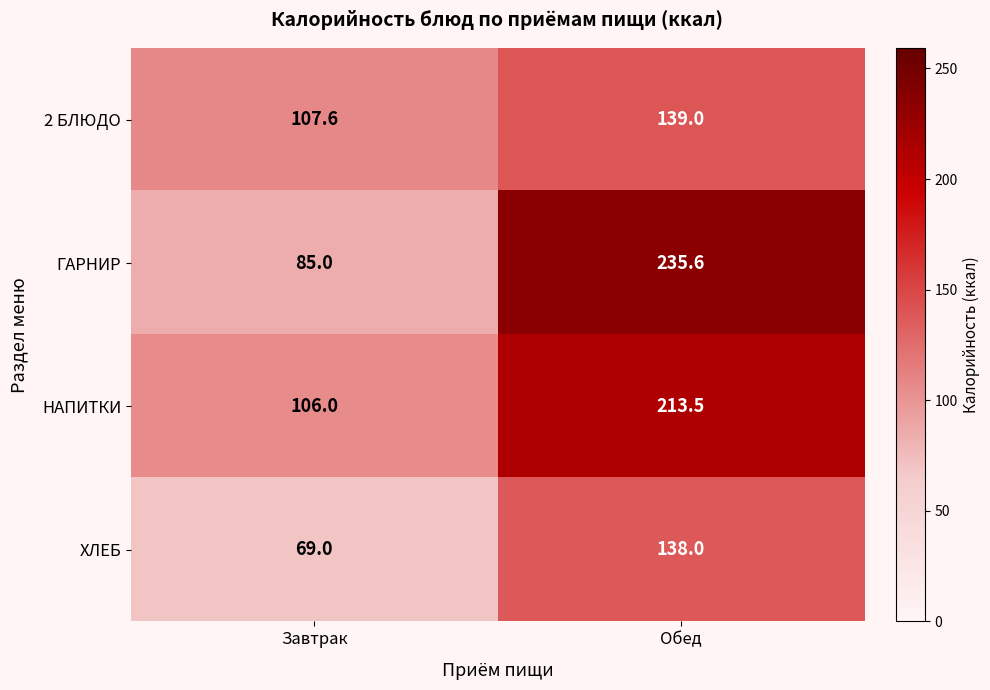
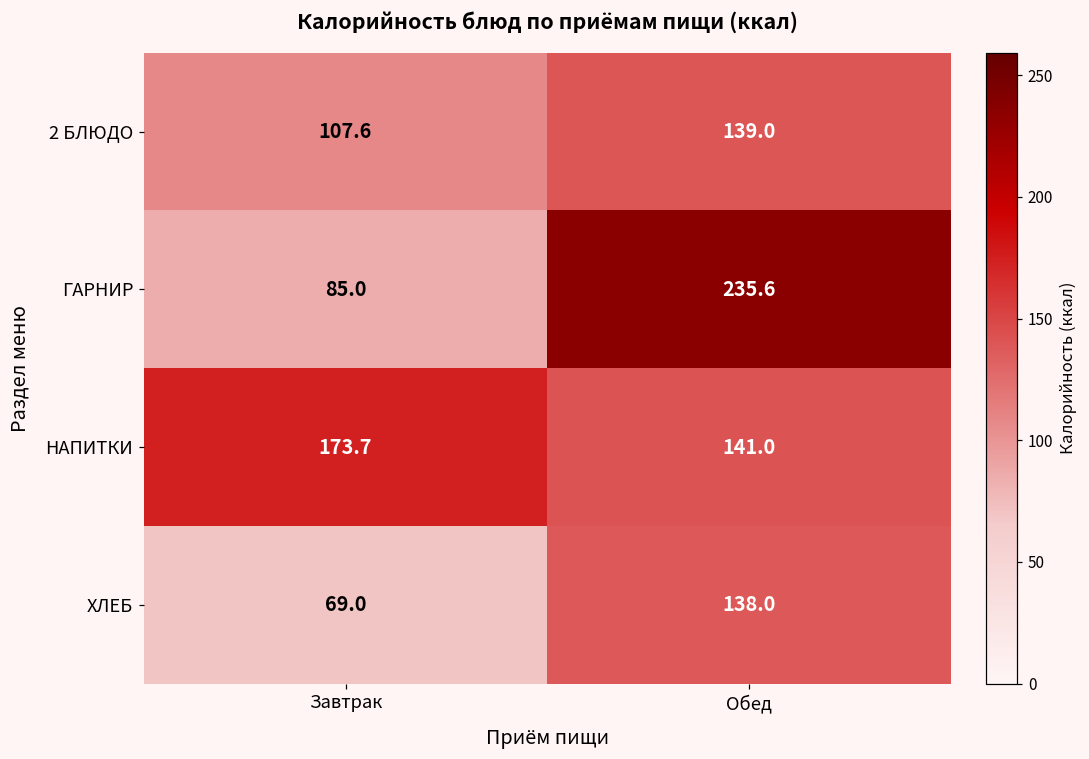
НАПИТКИ, Завтрак: 106.0 -> 173.7
НАПИТКИ, Обед: 213.5 -> 141.0
